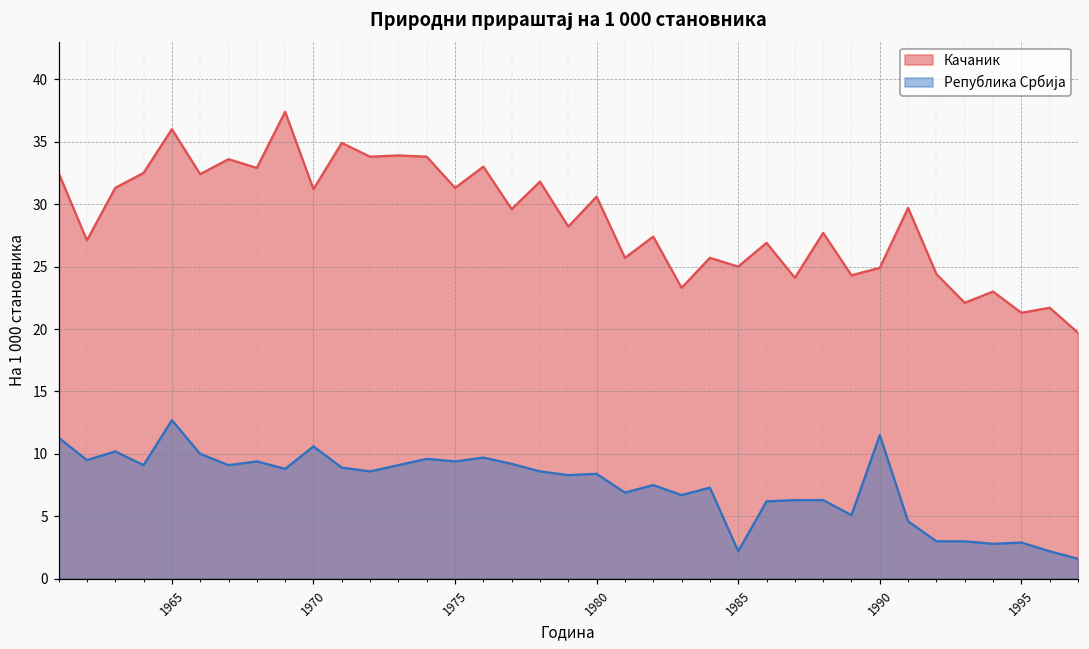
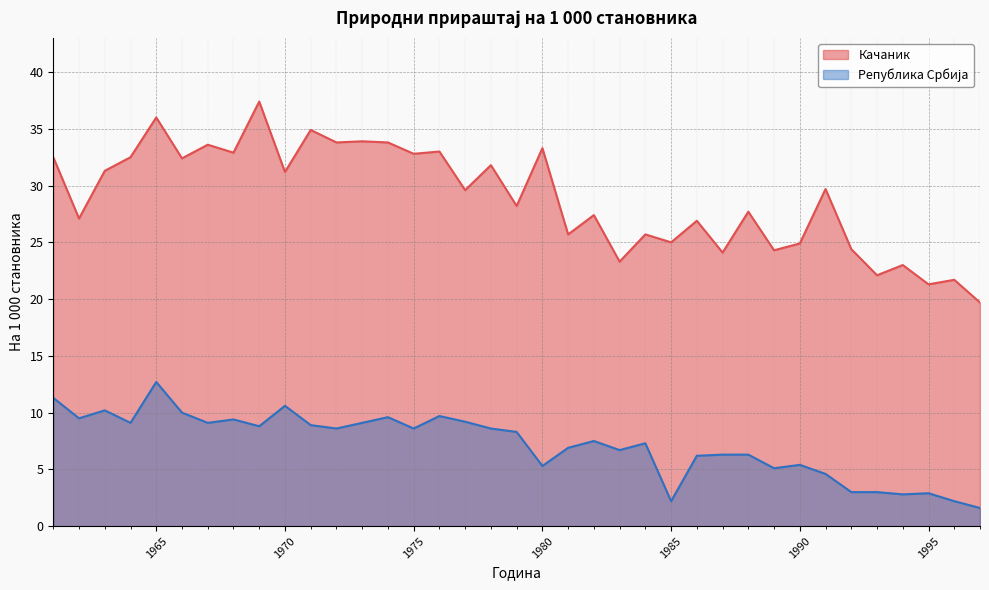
Качаник, 1975: 31.3 -> 32.8
Република Србија, 1975: 9.4 -> 8.6
Качаник, 1980: 30.6 -> 33.3
Република Србија, 1980: 8.4 -> 5.3
Република Србија, 1990: 11.5 -> 5.4
